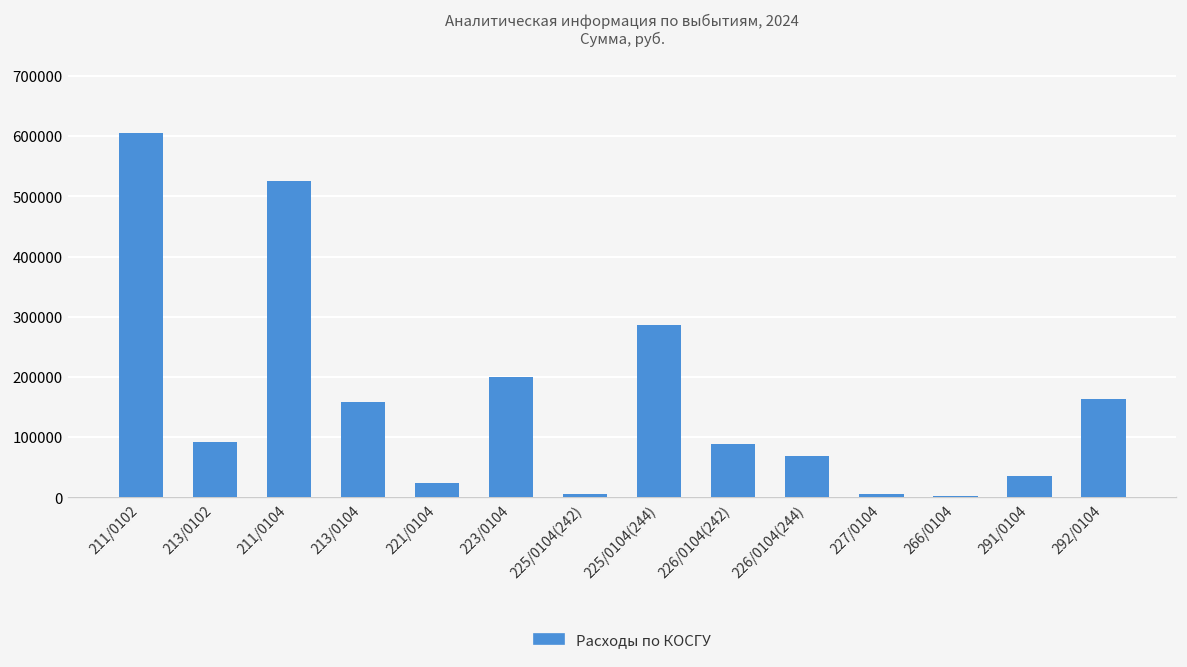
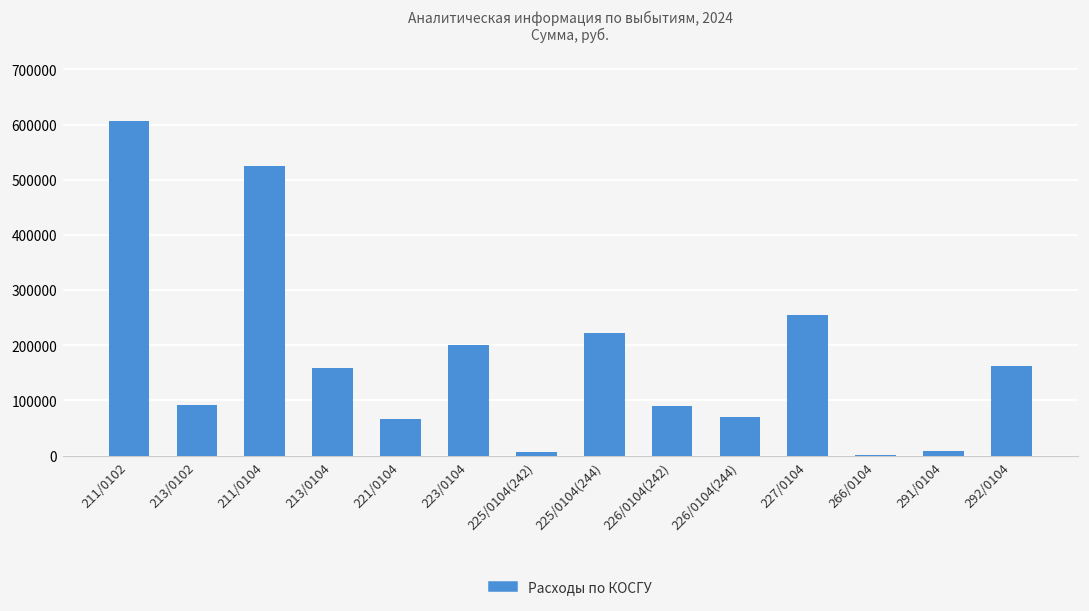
221/0104: 20000 -> 70000
225/0104(244): 290000 -> 220000
227/0104: 0 -> 260000
291/0104: 40000 -> 10000
